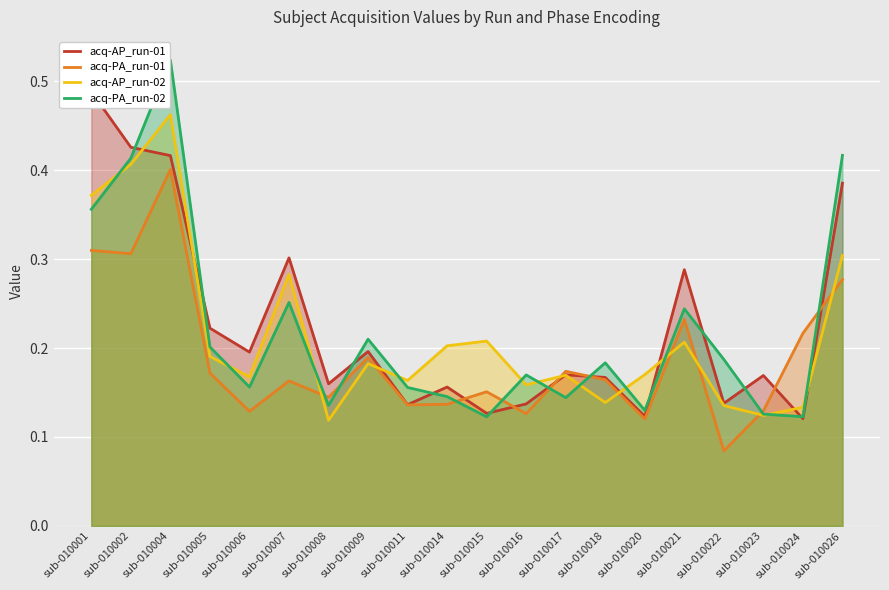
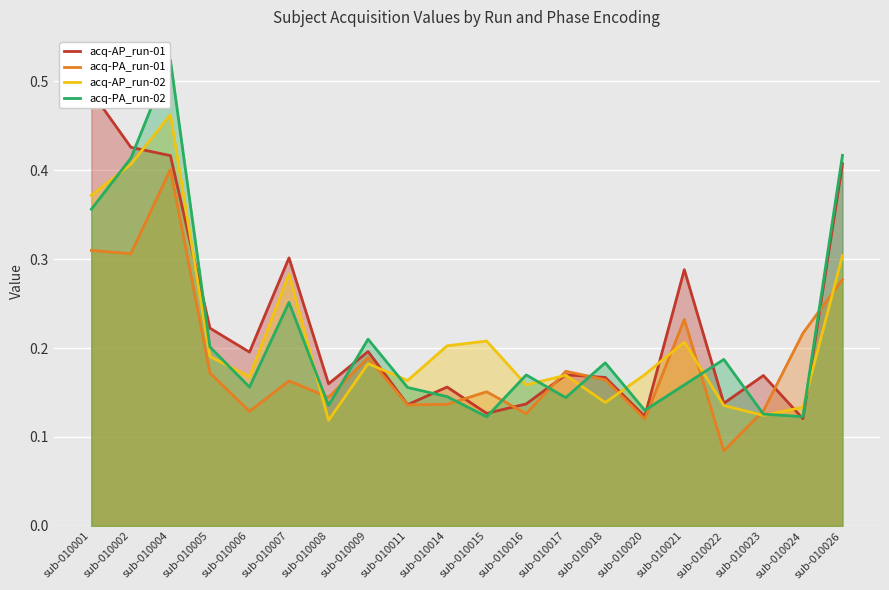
acq-PA_run-02, sub-010021: 0.24 -> 0.16
acq-AP_run-01, sub-010026: 0.39 -> 0.41
